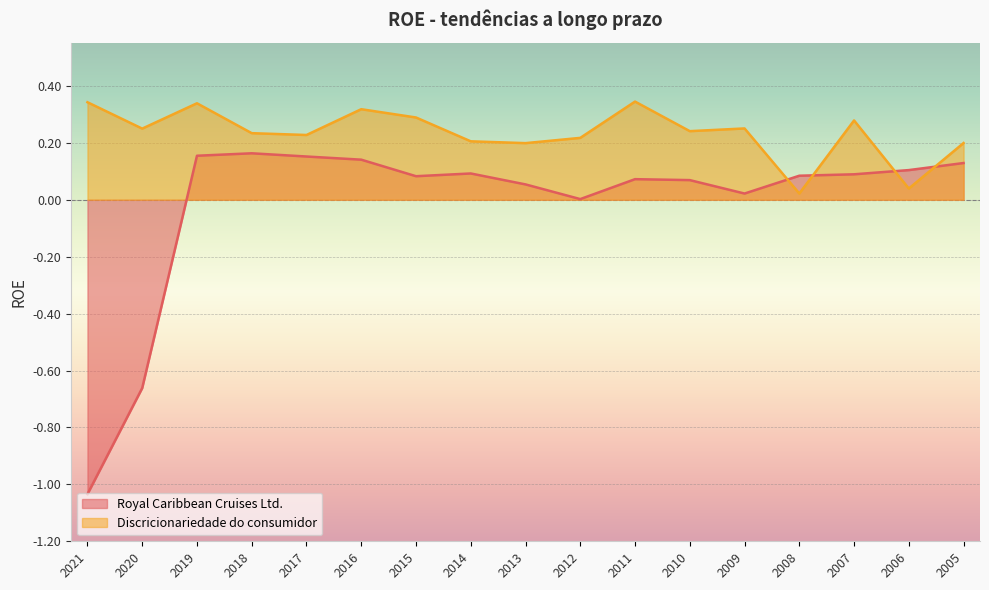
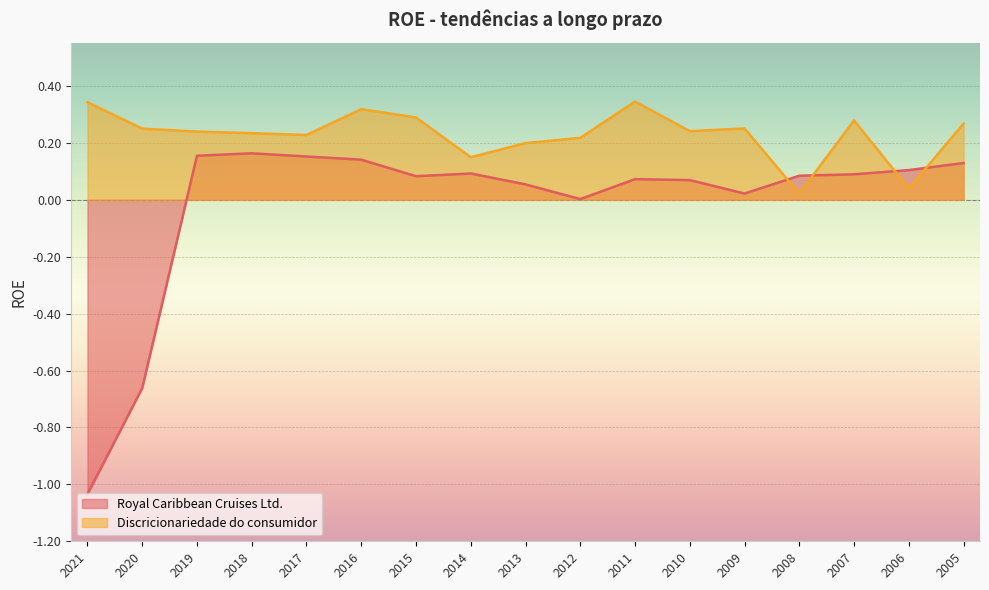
Discricionariedade do consumidor, 2019: 0.34 -> 0.24
Discricionariedade do consumidor, 2014: 0.21 -> 0.15
Discricionariedade do consumidor, 2005: 0.20 -> 0.27
